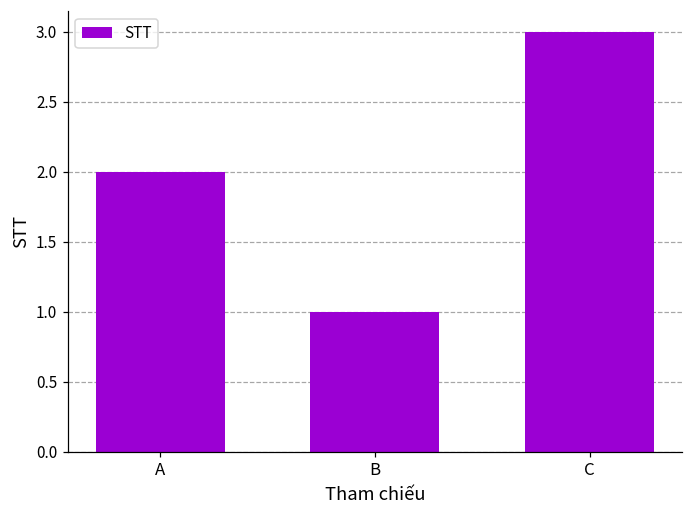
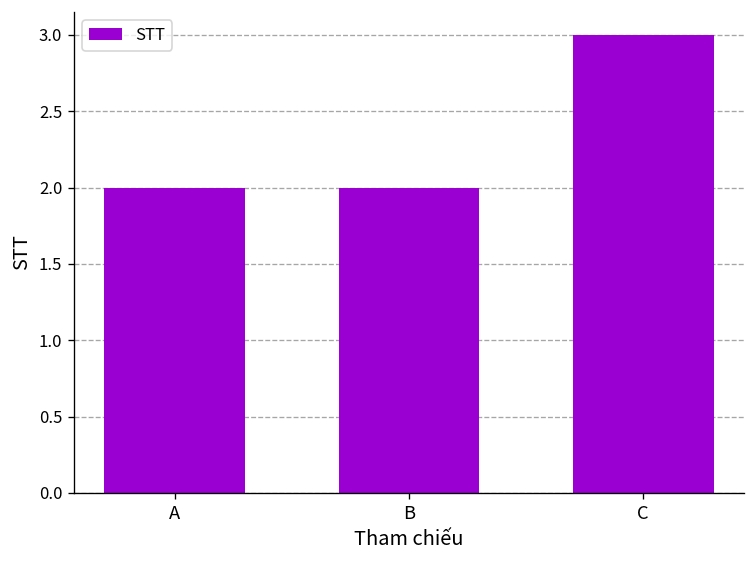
B: 1 -> 2
